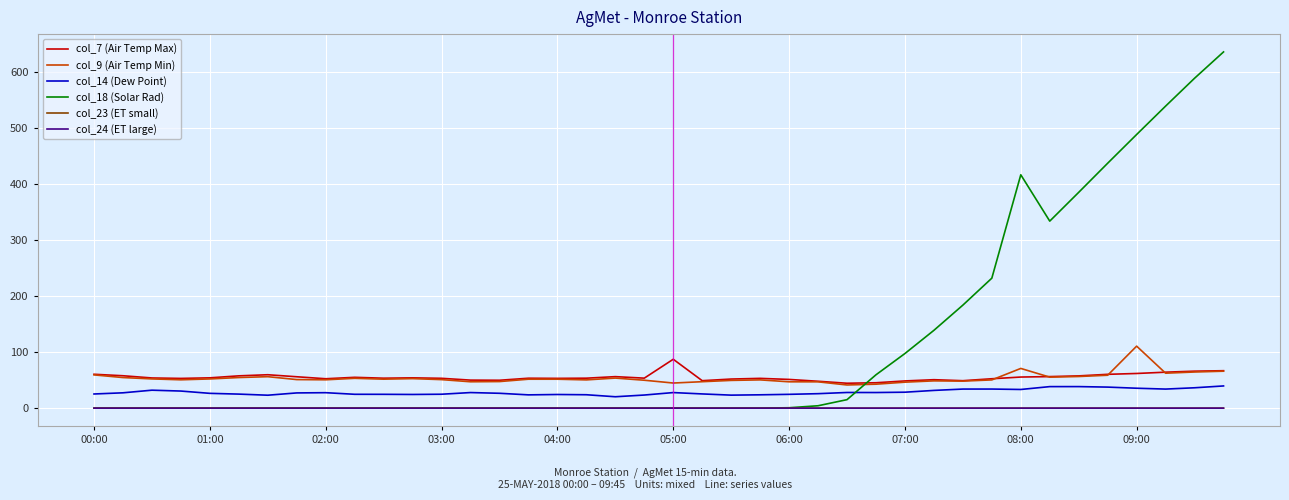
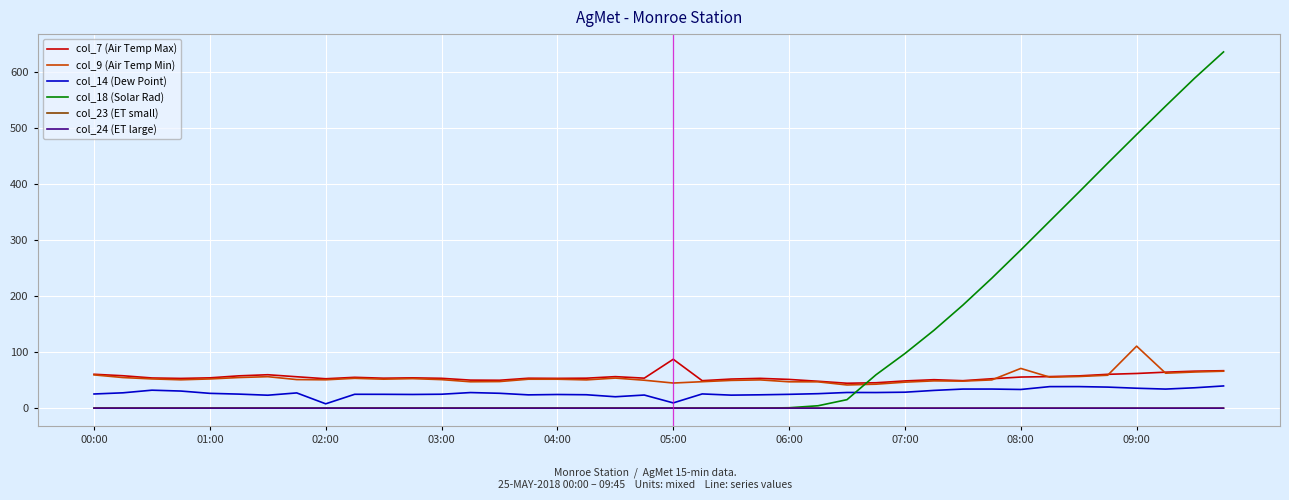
col_14 (Dew Point), 02:00: 30 -> 10
col_14 (Dew Point), 05:00: 30 -> 10
col_18 (Solar Rad), 08:00: 420 -> 280
